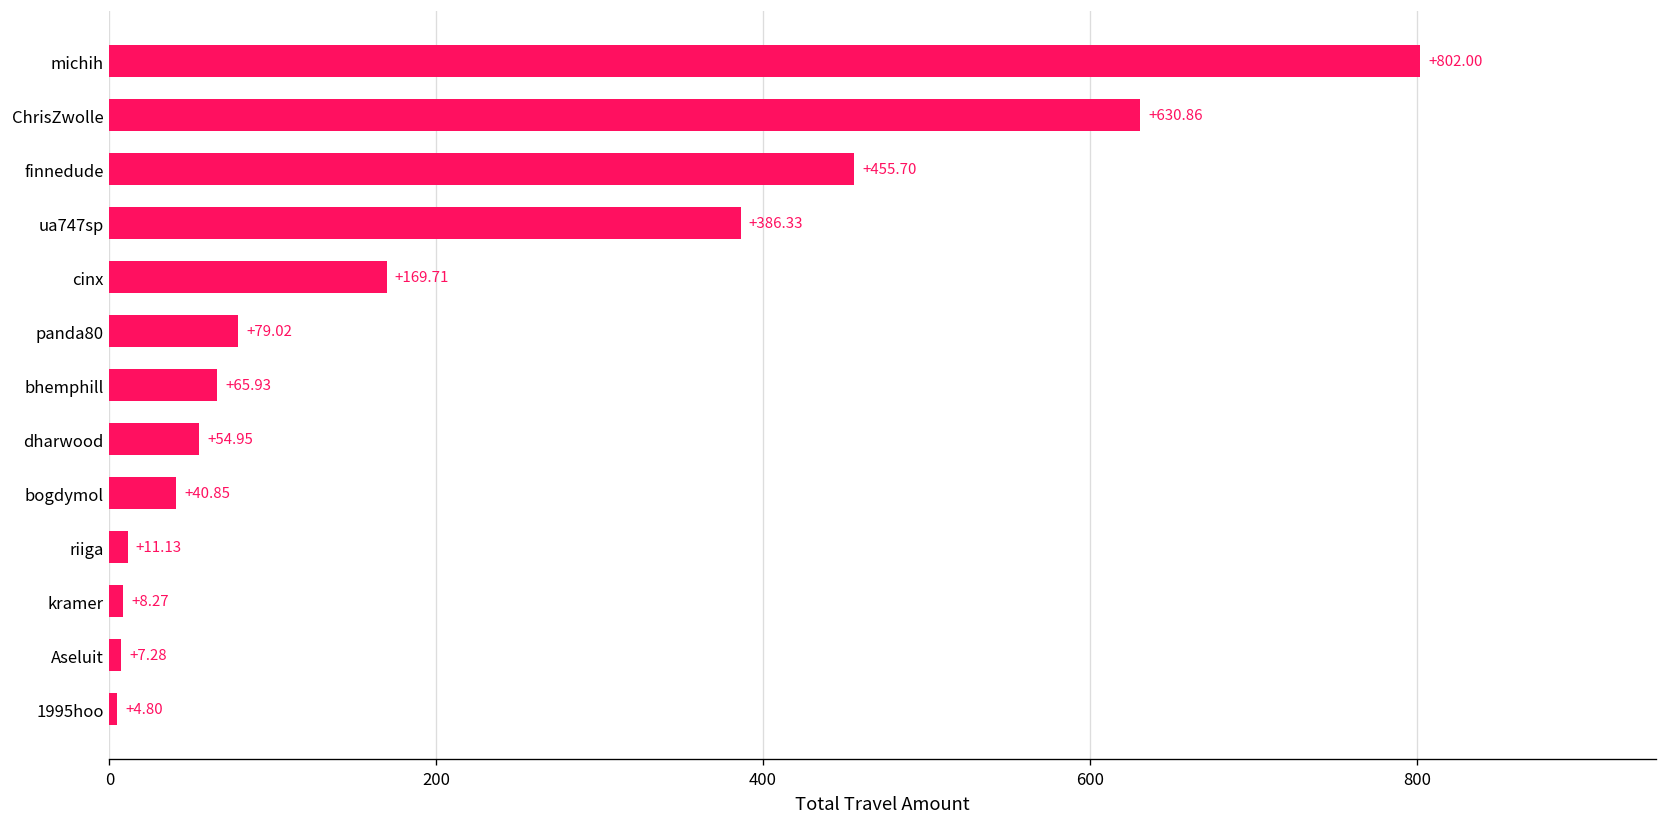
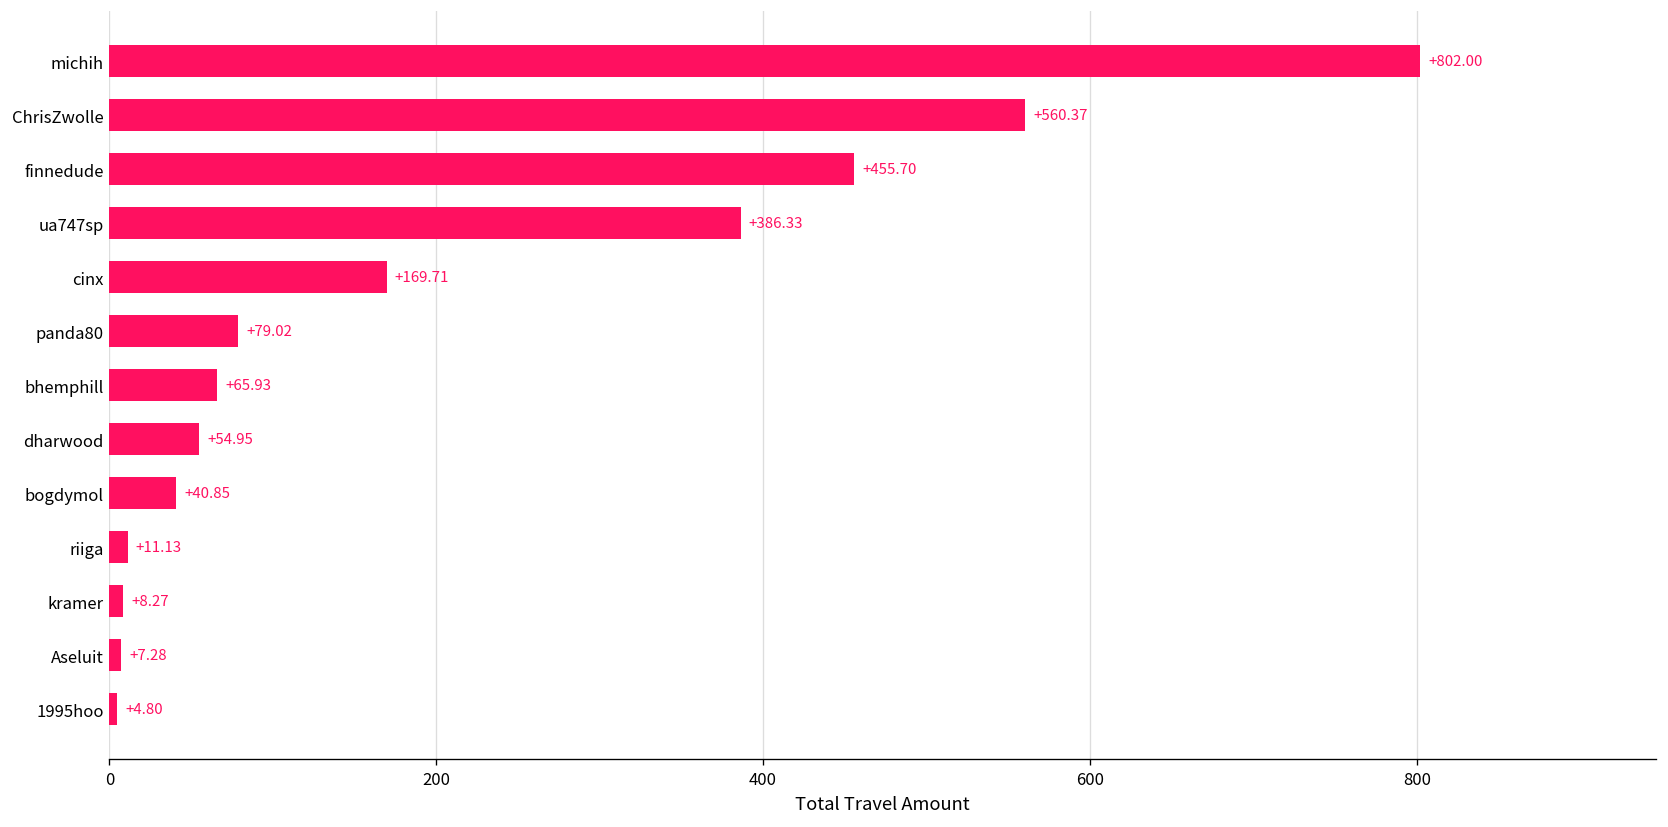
ChrisZwolle: +630.86 -> +560.37
